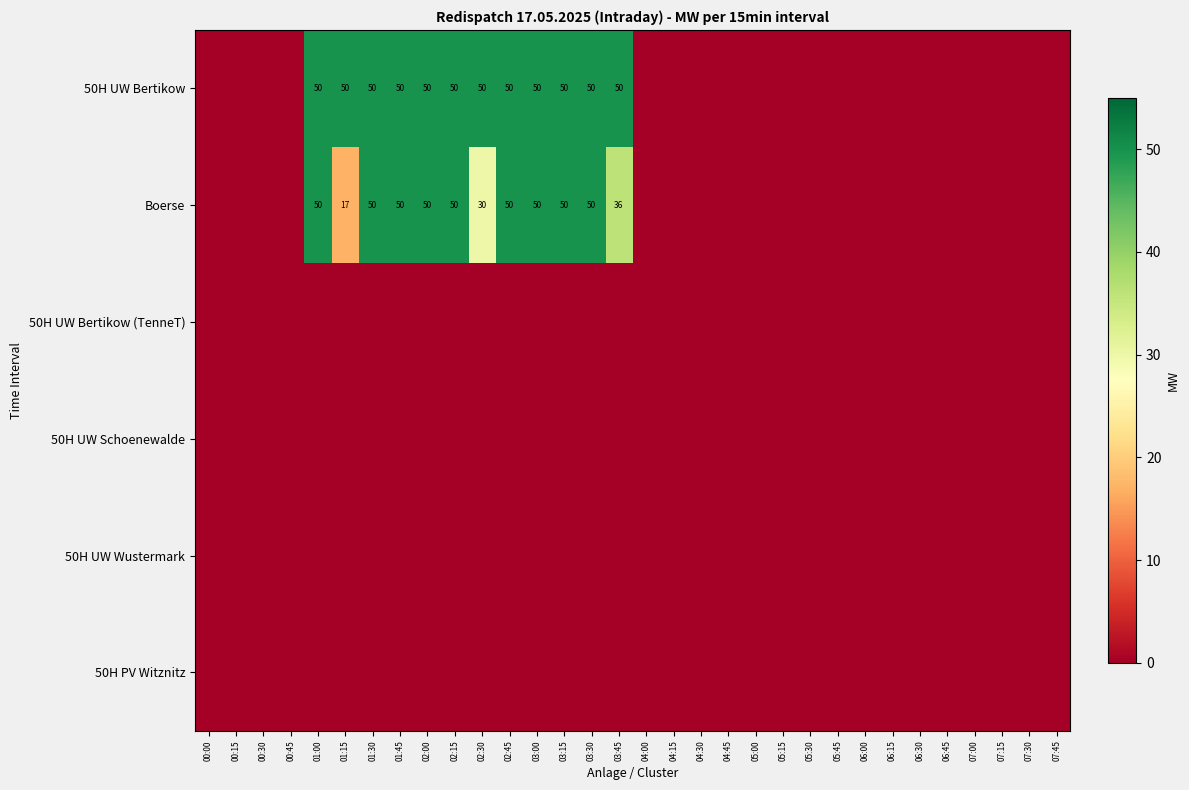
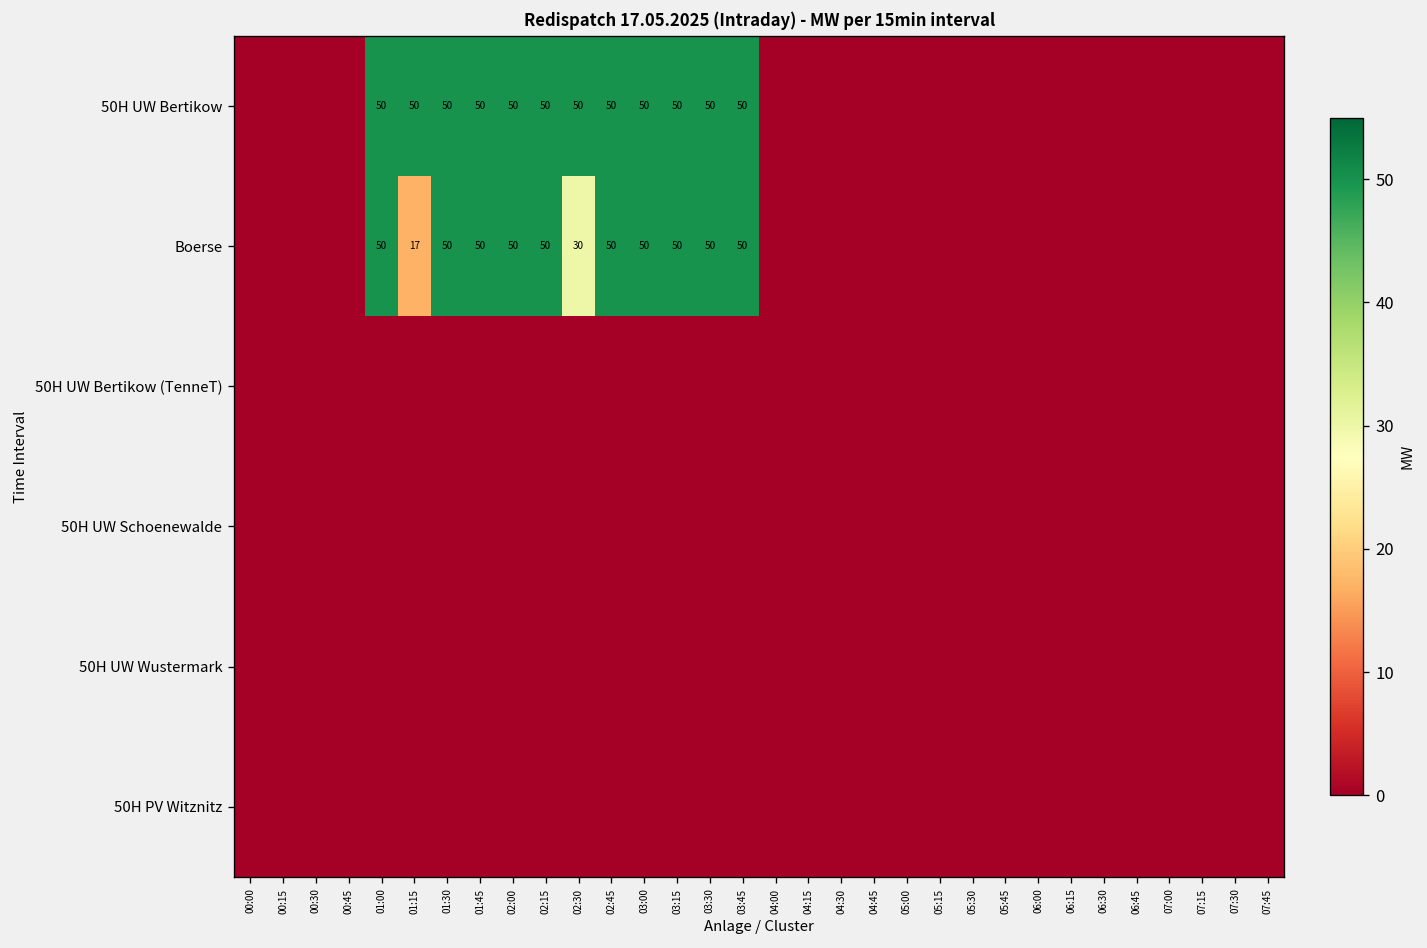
Boerse, 03:45: 36 -> 50
